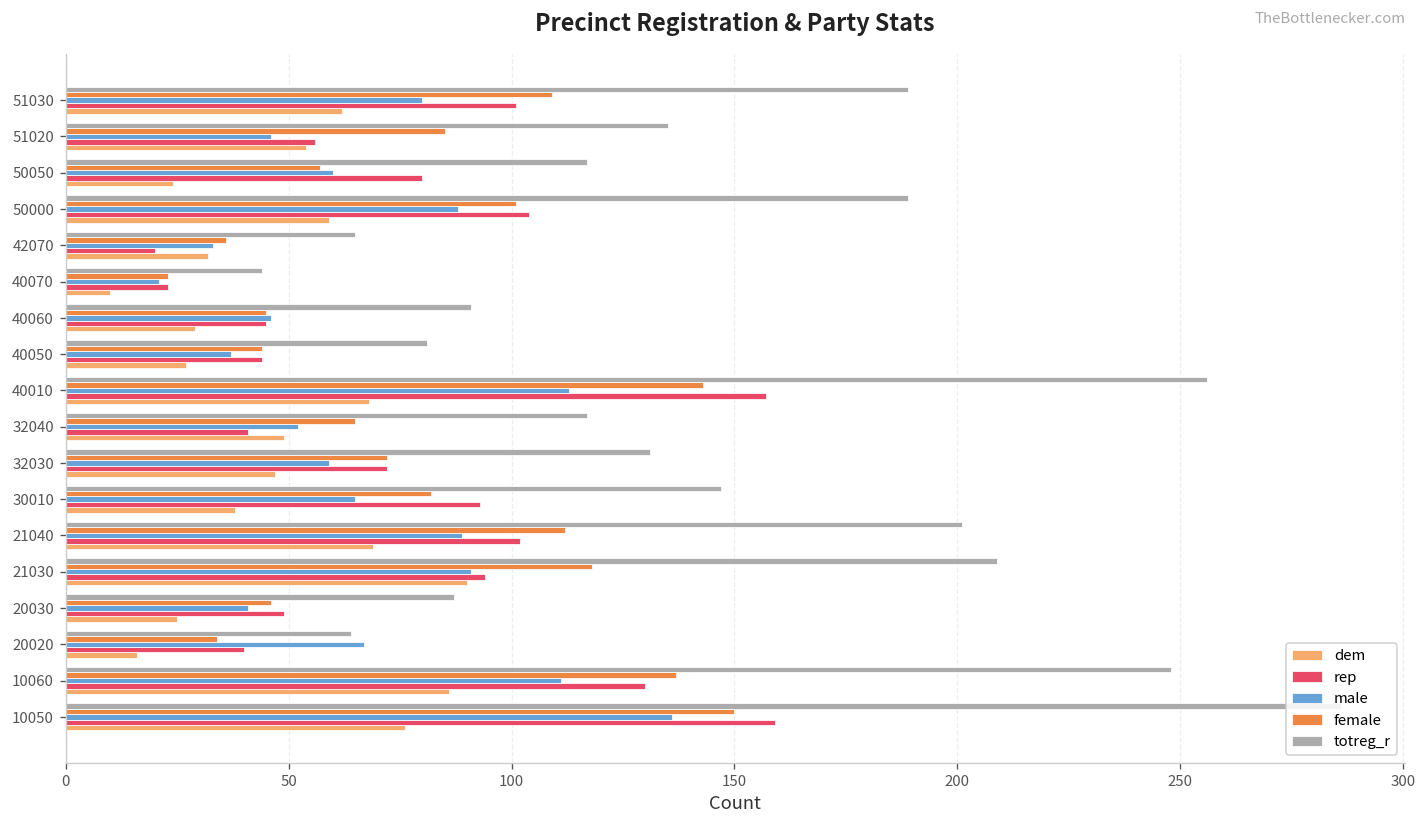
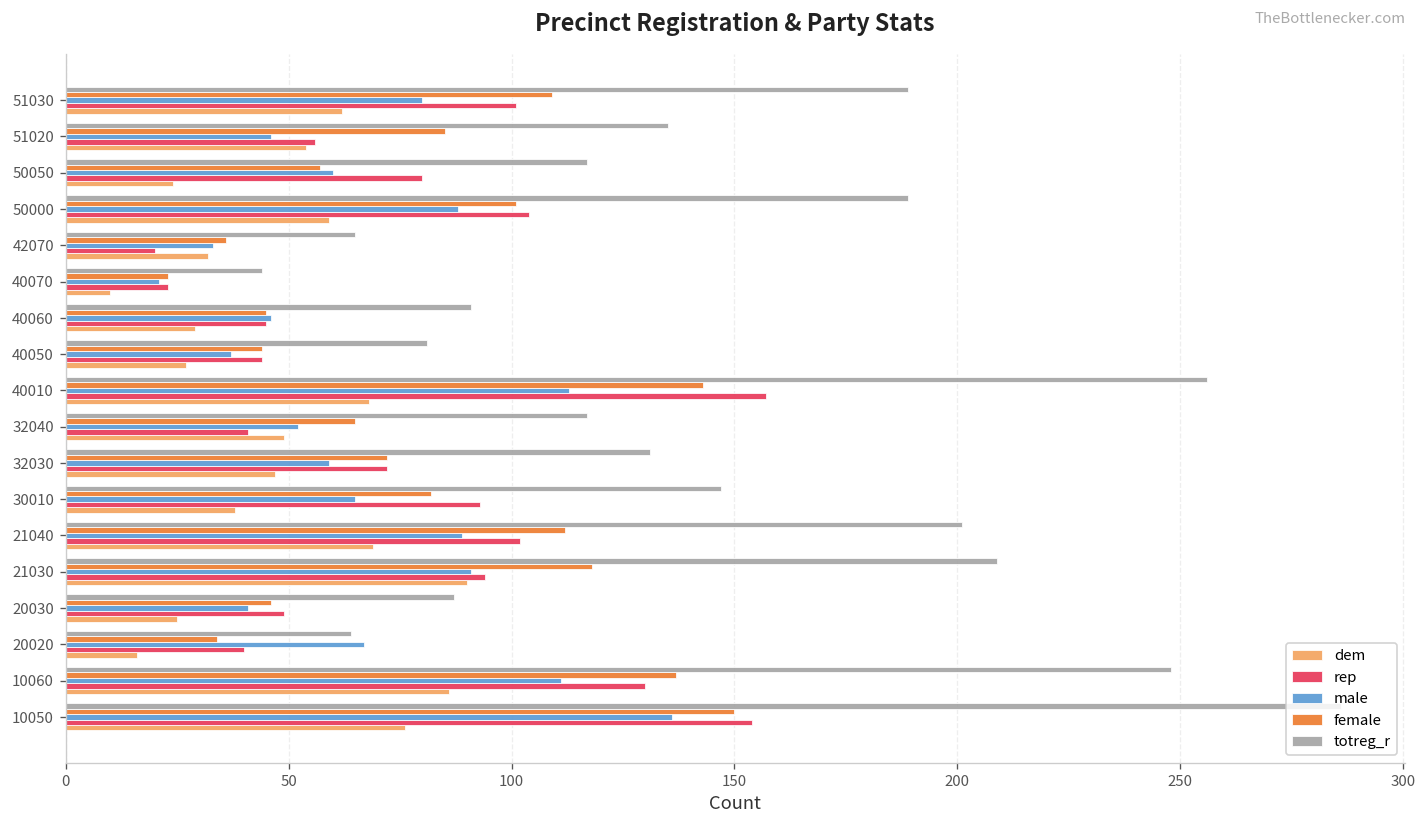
rep, 10050: 159 -> 154
